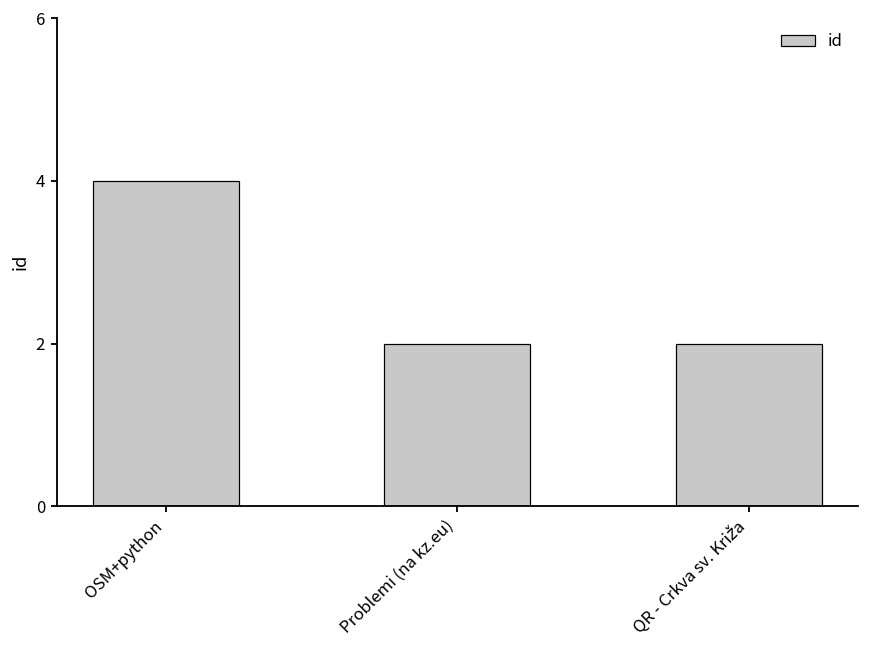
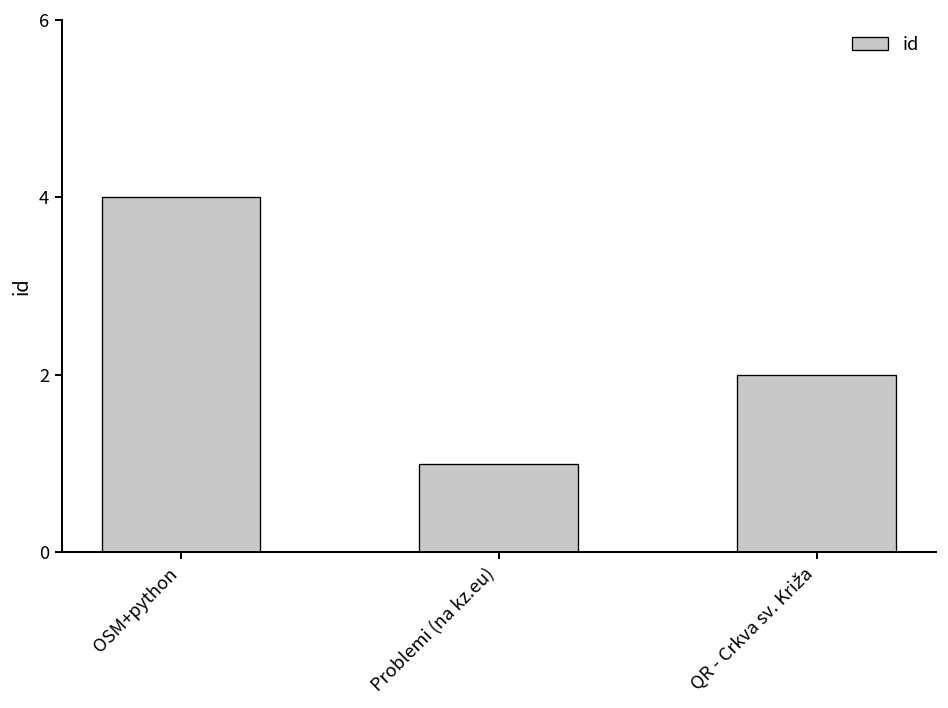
Problemi (na kz.eu): 2 -> 1
